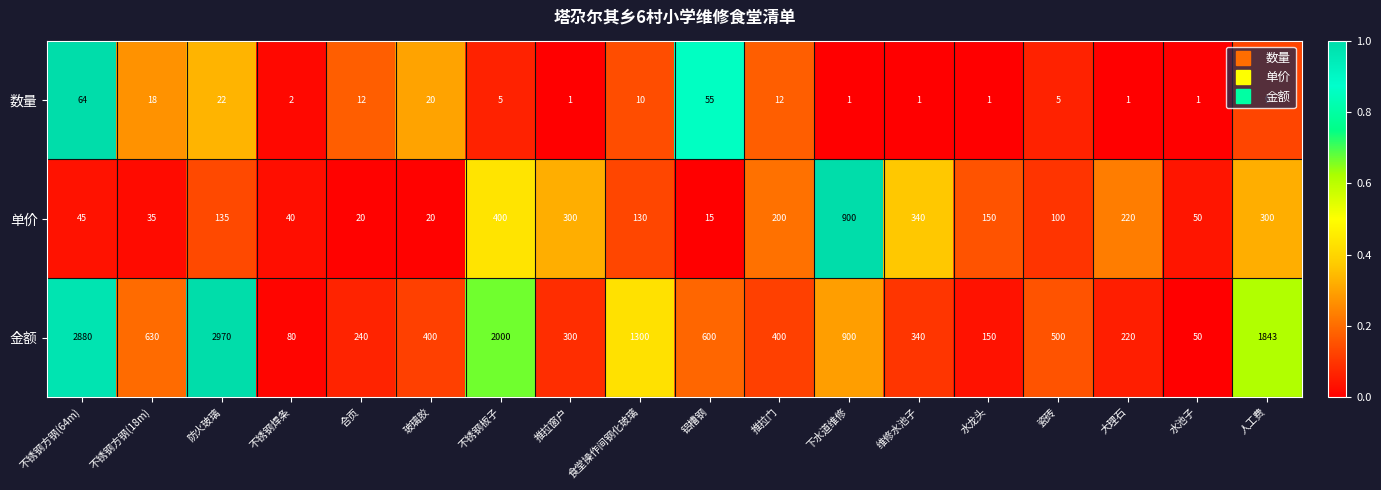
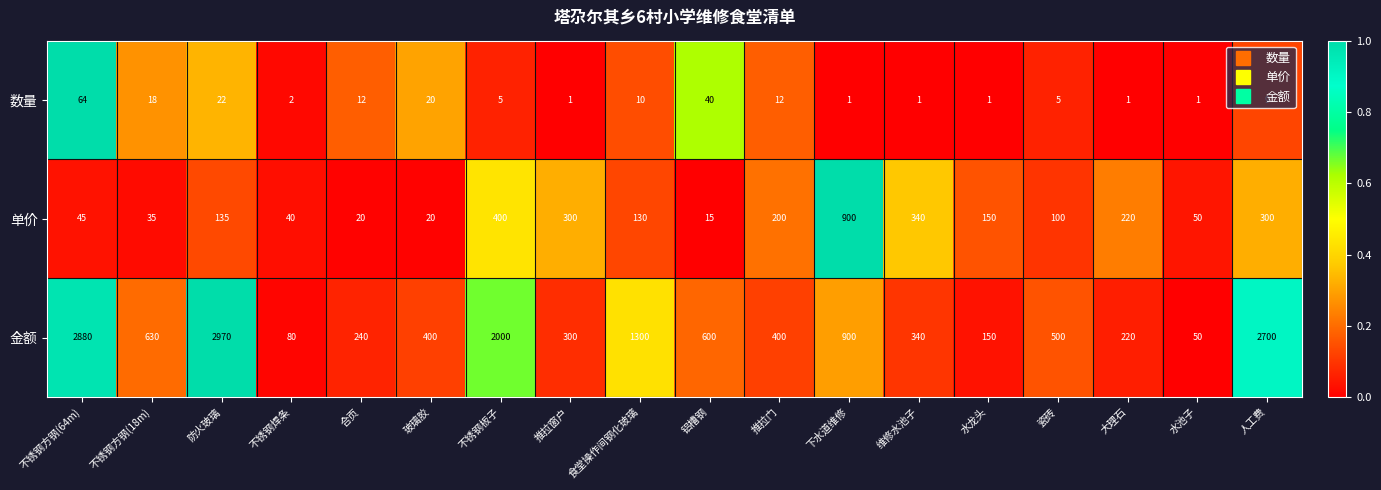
数量, 铝槽钢: 55 -> 40
金额, 人工费: 1843 -> 2700
